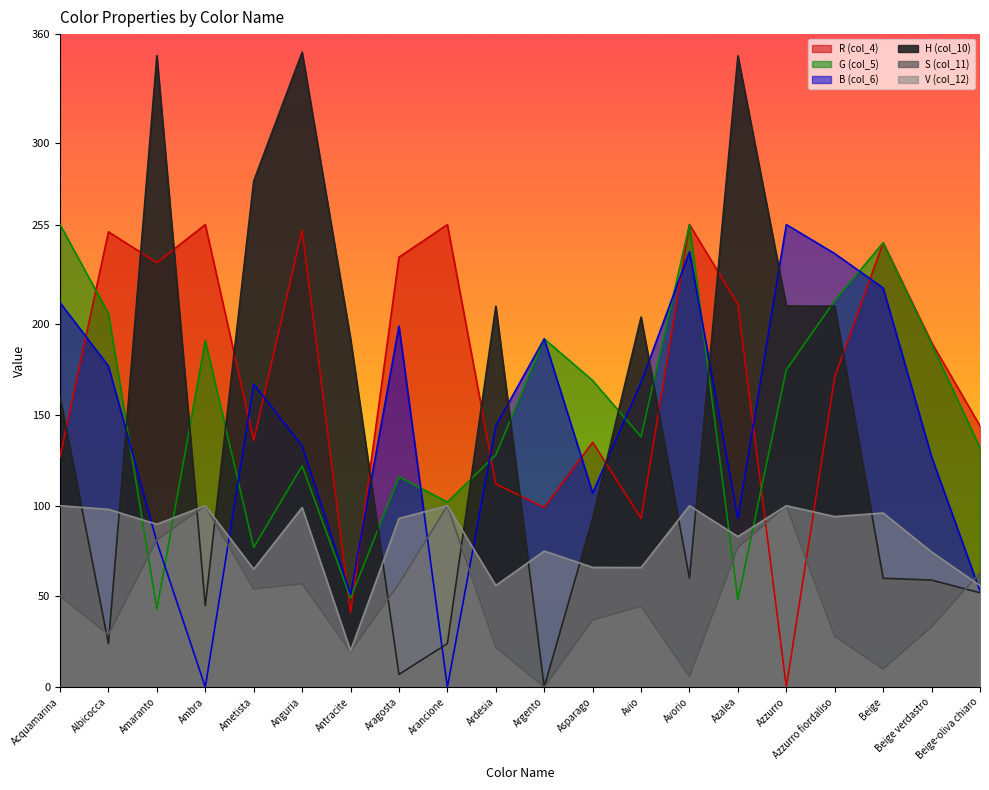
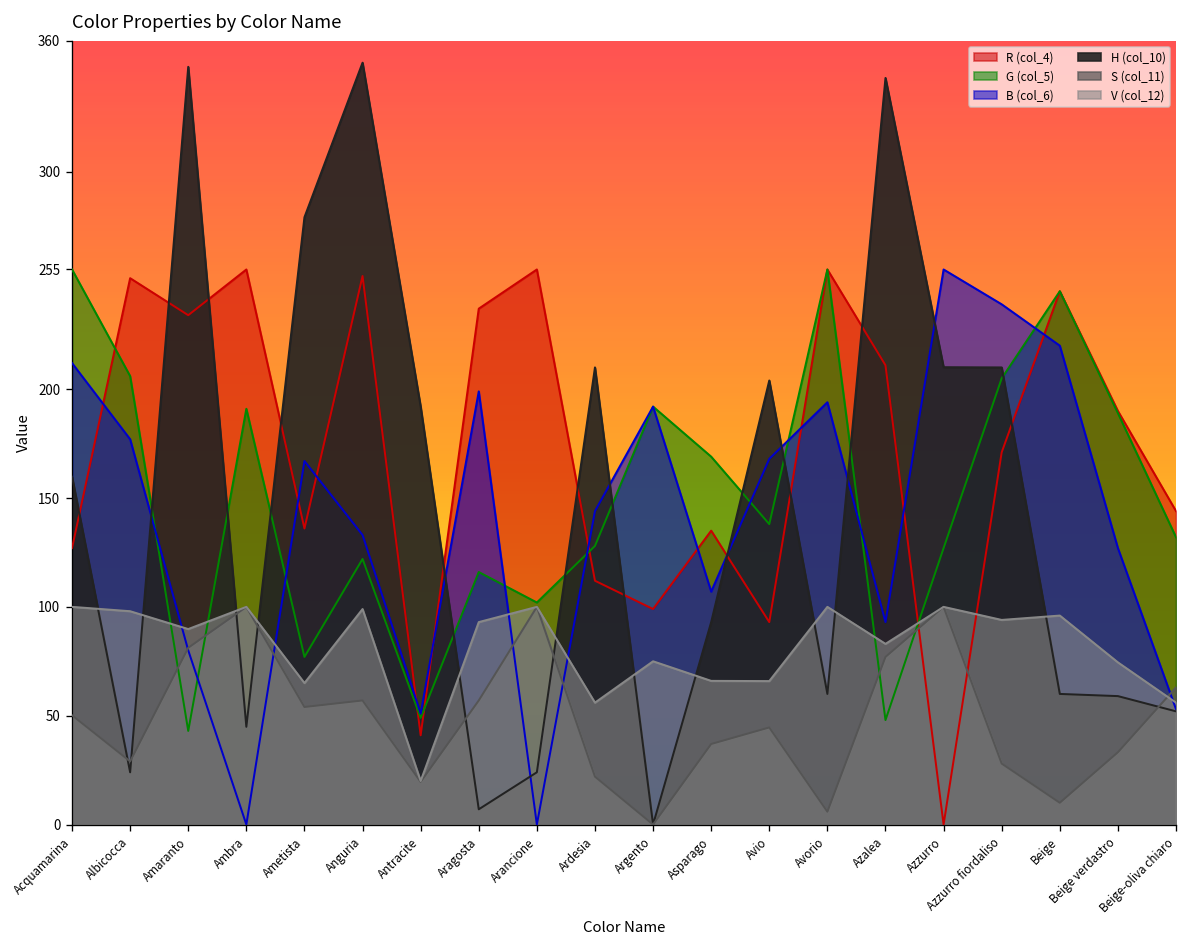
B (col_6), Avorio: 240 -> 194
H (col_10), Azalea: 348 -> 343
G (col_5), Azzurro: 175 -> 127
G (col_5), Azzurro fiordaliso: 213 -> 205
